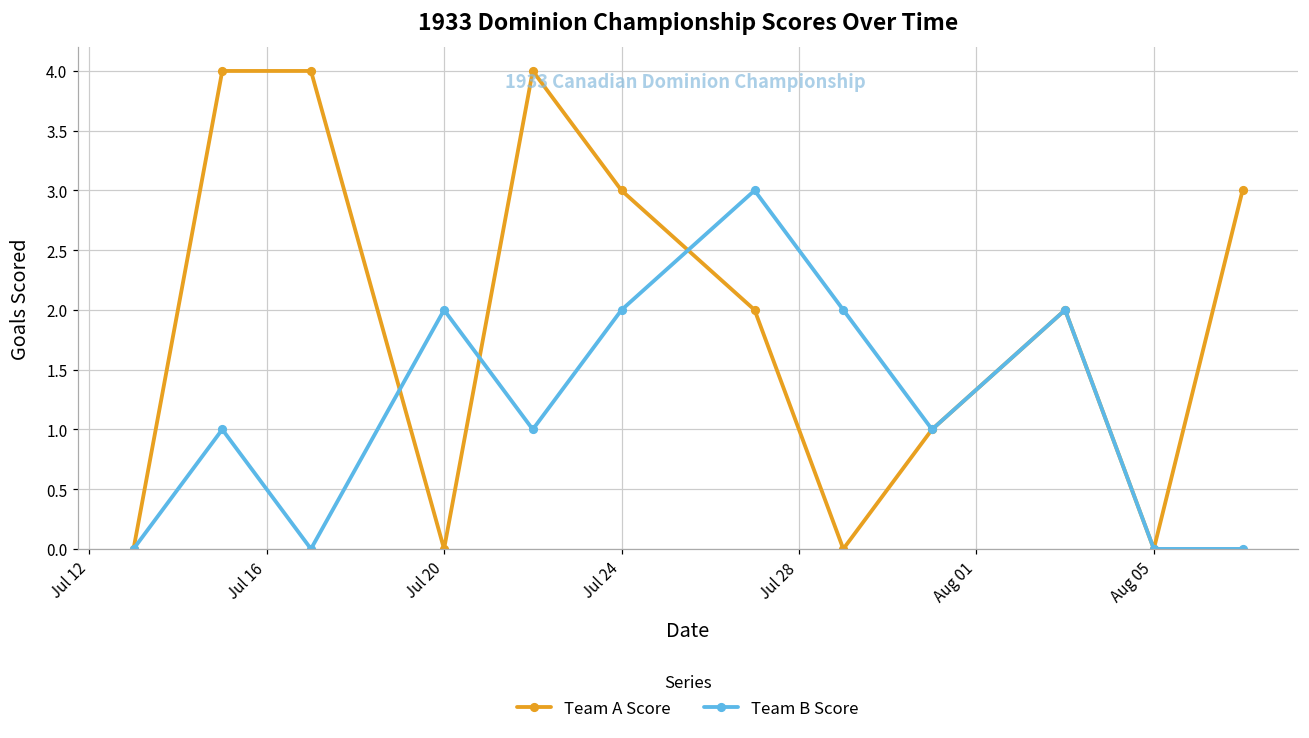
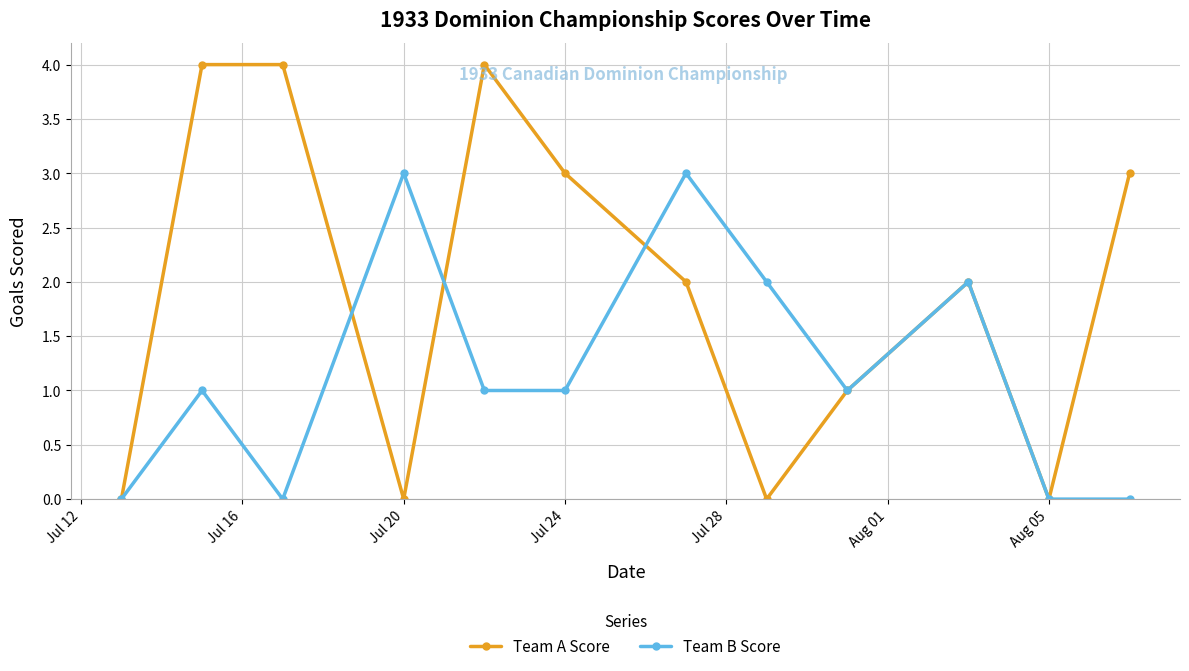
Team B Score, Jul 20: 2 -> 3
Team B Score, Jul 24: 2 -> 1
